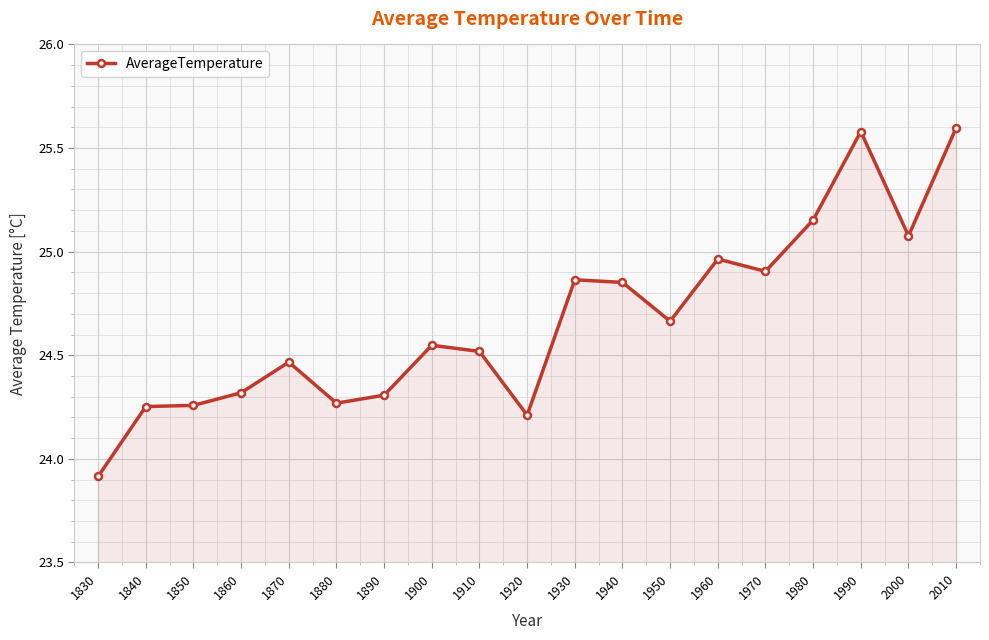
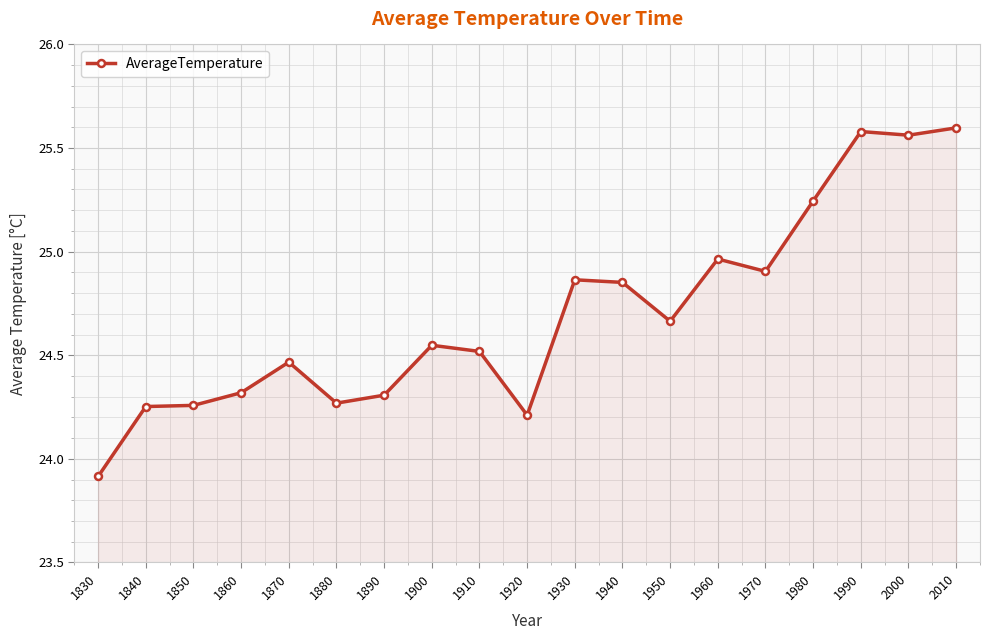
1980: 25.15 -> 25.24
2000: 25.08 -> 25.56
